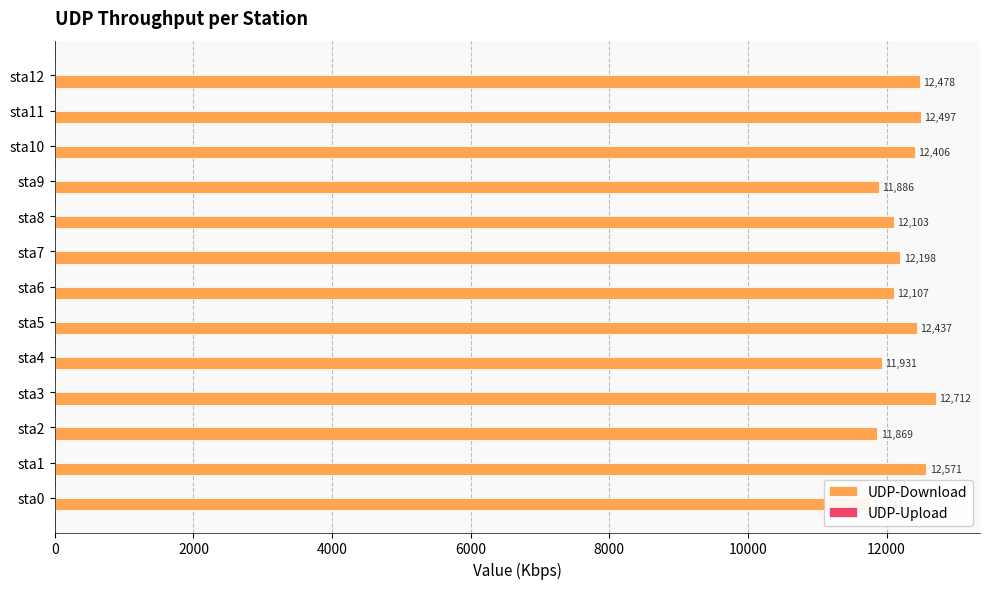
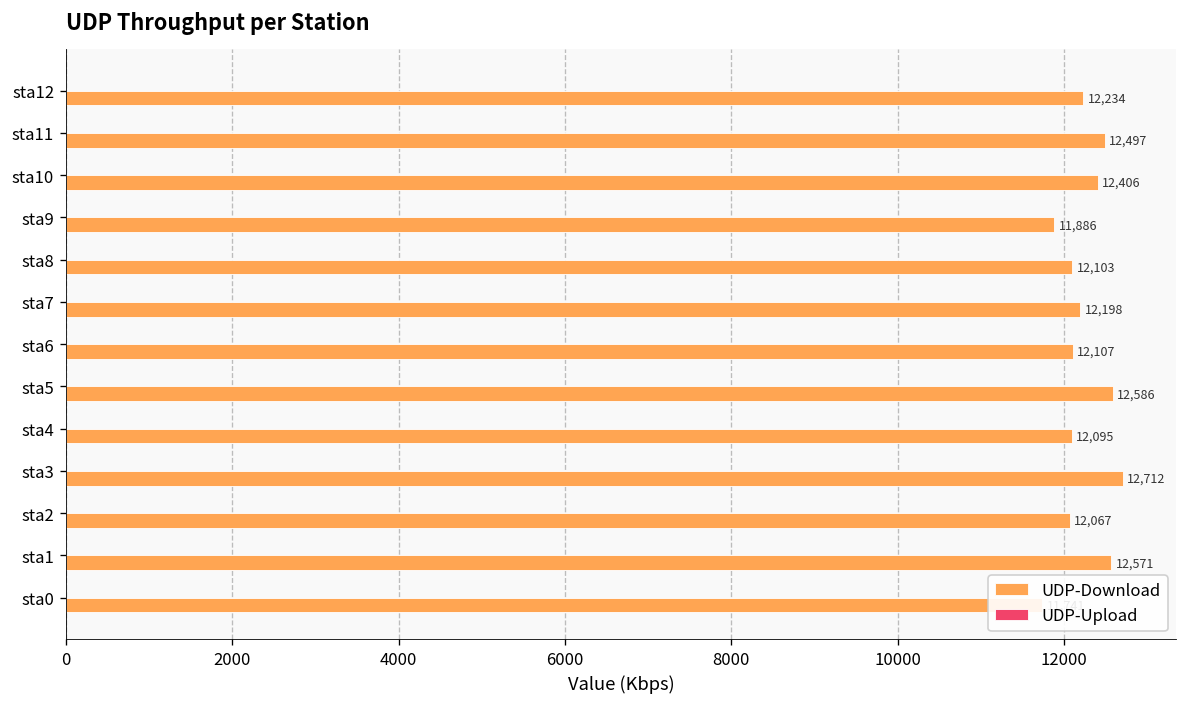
UDP-Download, sta12: 12,478 -> 12,234
UDP-Download, sta5: 12,437 -> 12,586
UDP-Download, sta4: 11,931 -> 12,095
UDP-Download, sta2: 11,869 -> 12,067
